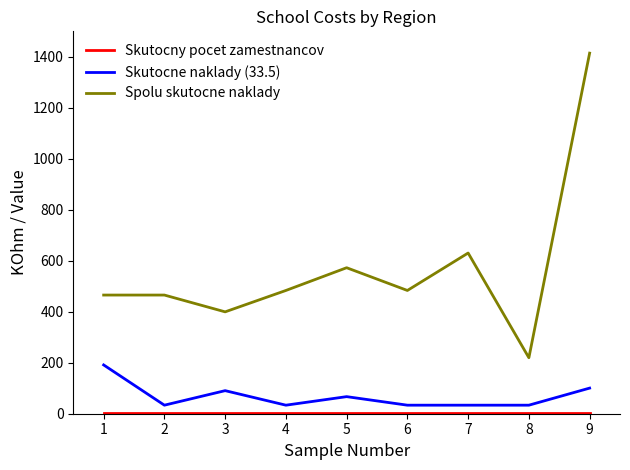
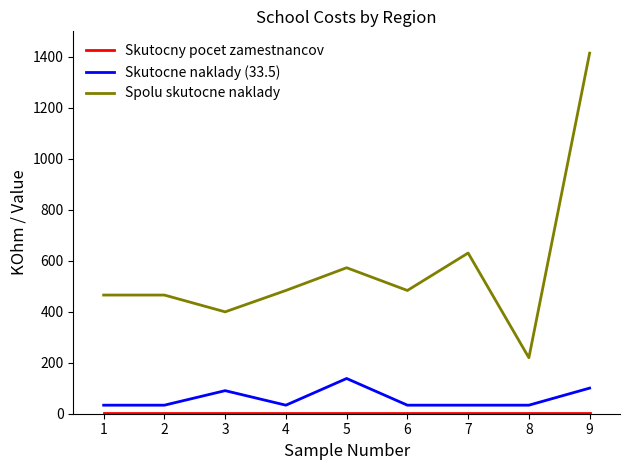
Skutocne naklady (33.5), 1: 190 -> 30
Skutocne naklady (33.5), 5: 70 -> 140
